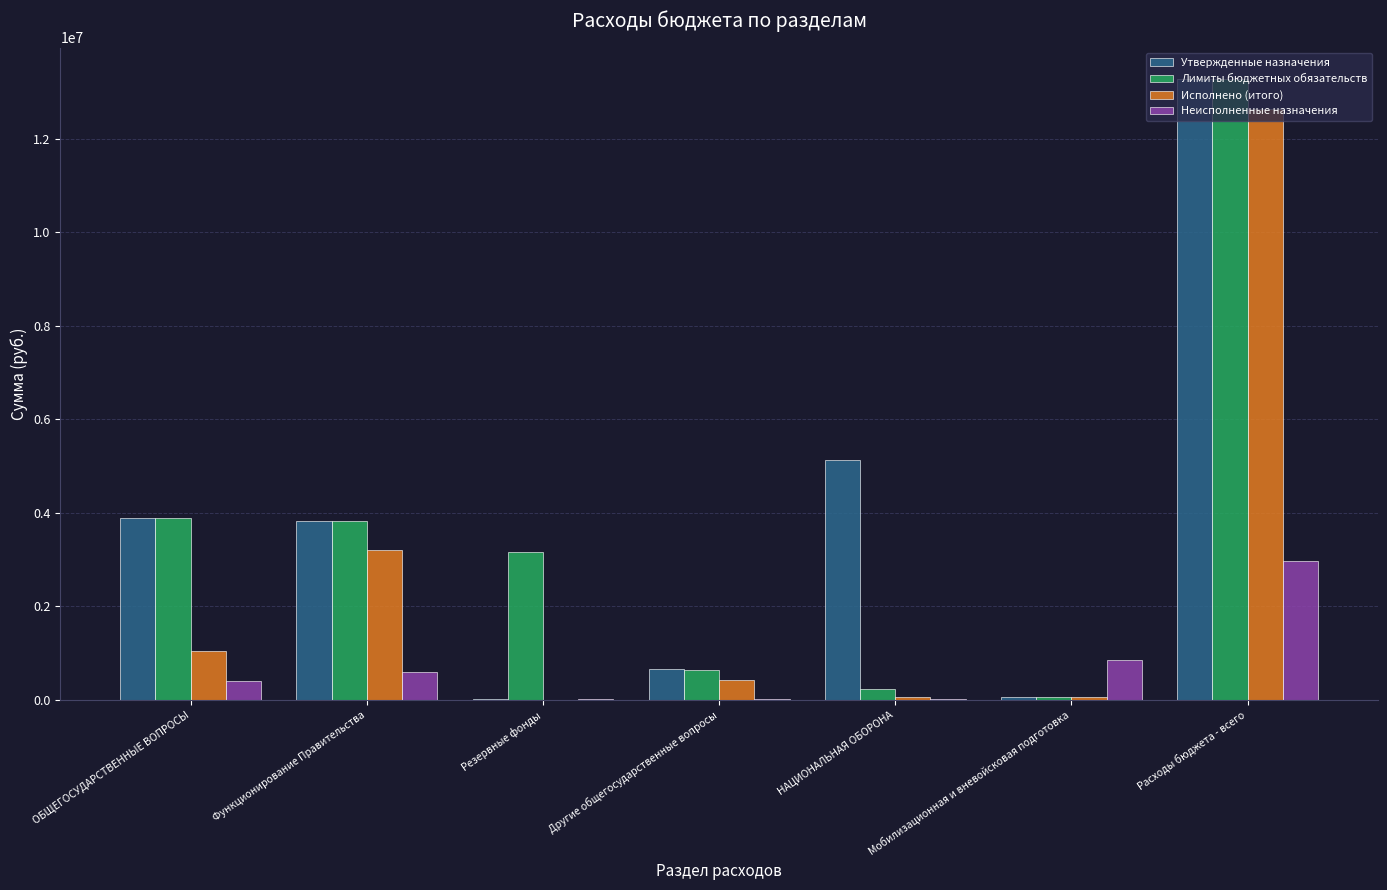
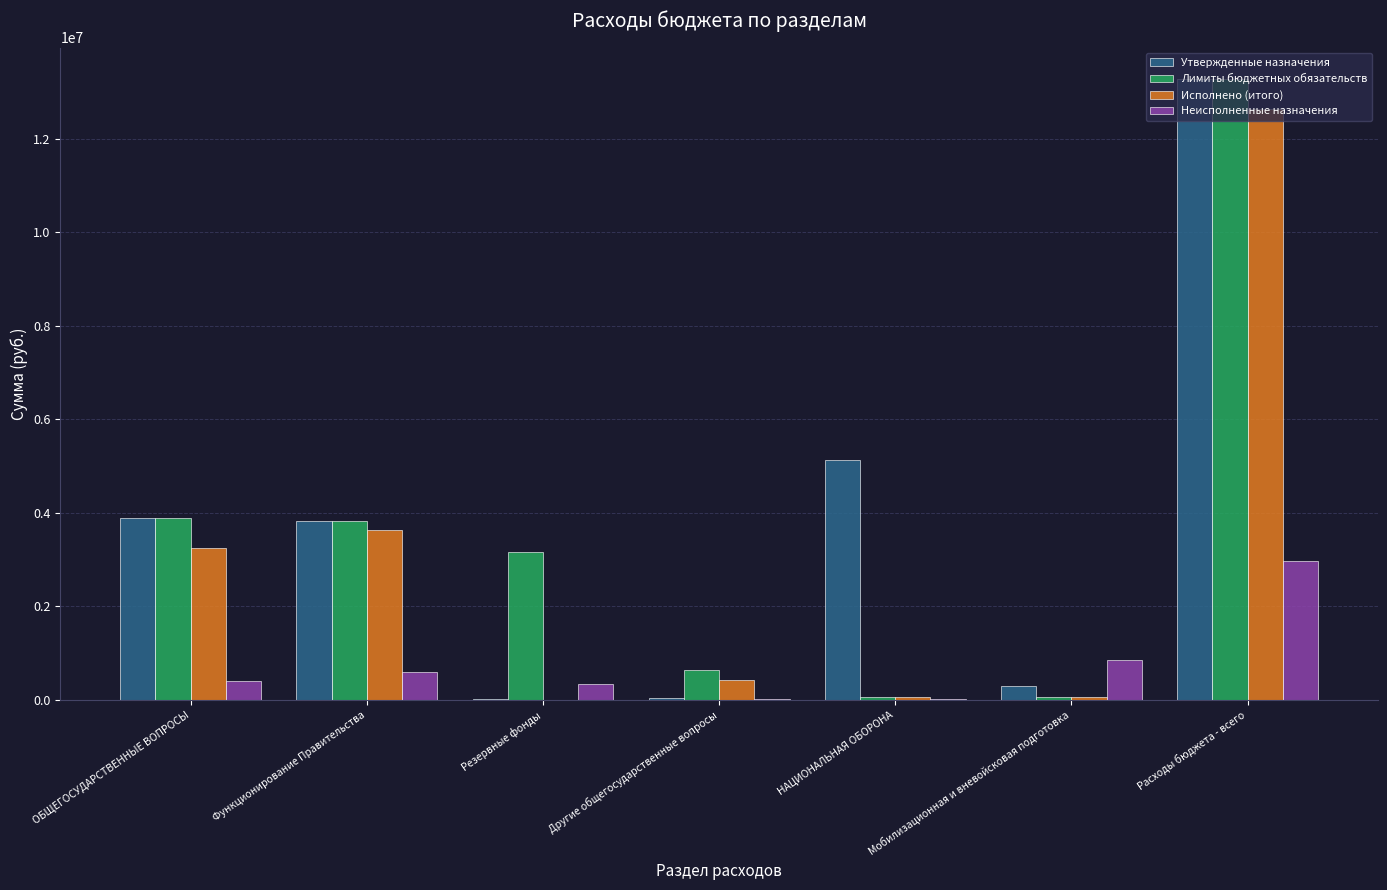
Исполнено (итого), ОБЩЕГОСУДАРСТВЕННЫЕ ВОПРОСЫ: 1000000 -> 3300000
Исполнено (итого), Функционирование Правительства: 3200000 -> 3600000
Неисполненные назначения, Резервные фонды: 0 -> 300000
Утвержденные назначения, Другие общегосударственные вопросы: 700000 -> 100000
Лимиты бюджетных обязательств, НАЦИОНАЛЬНАЯ ОБОРОНА: 200000 -> 100000
Утвержденные назначения, Мобилизационная и вневойсковая подготовка: 100000 -> 300000
